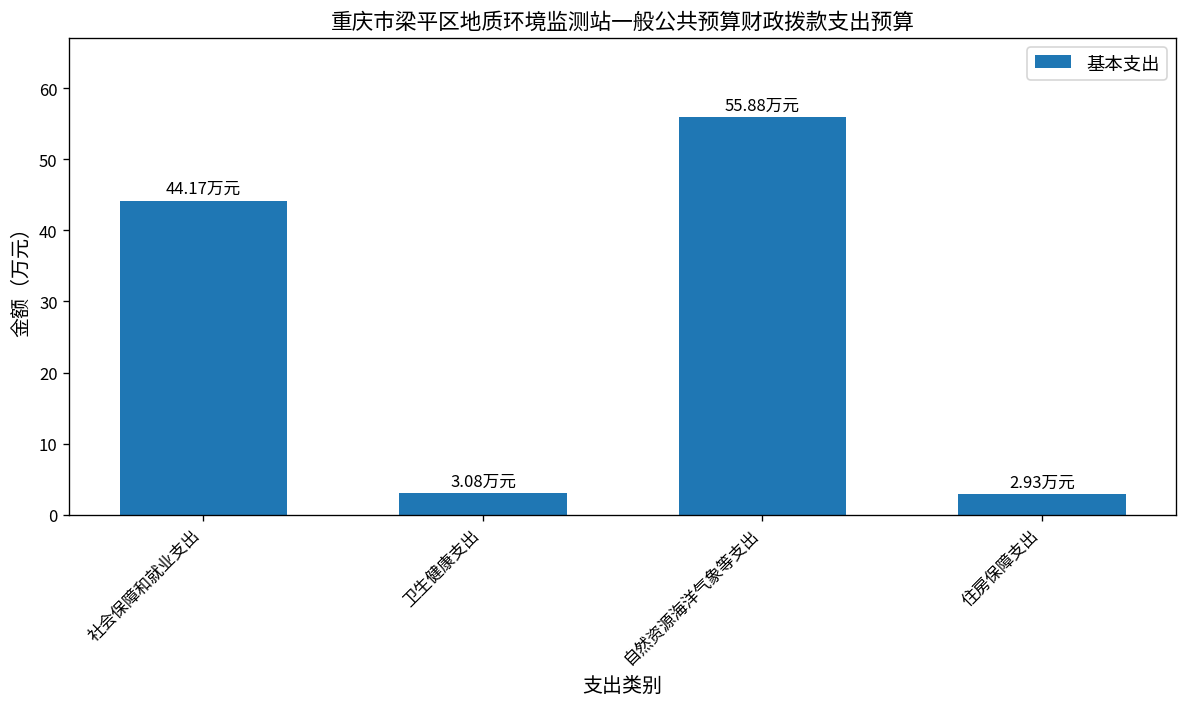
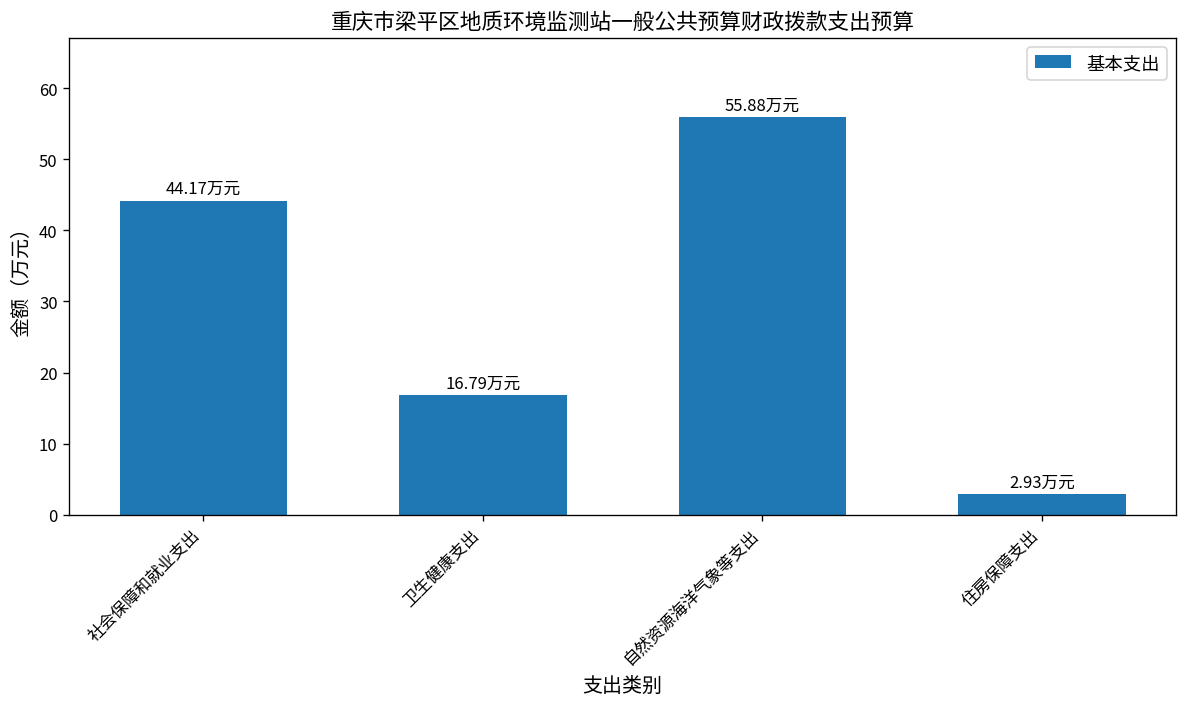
卫生健康支出: 3.08 -> 16.79
